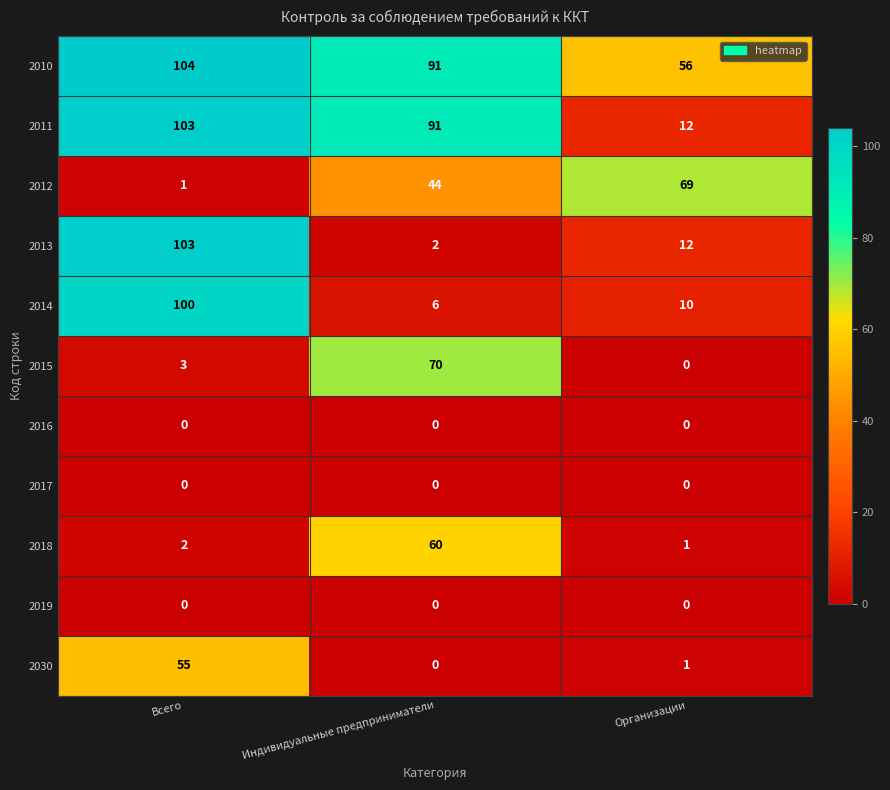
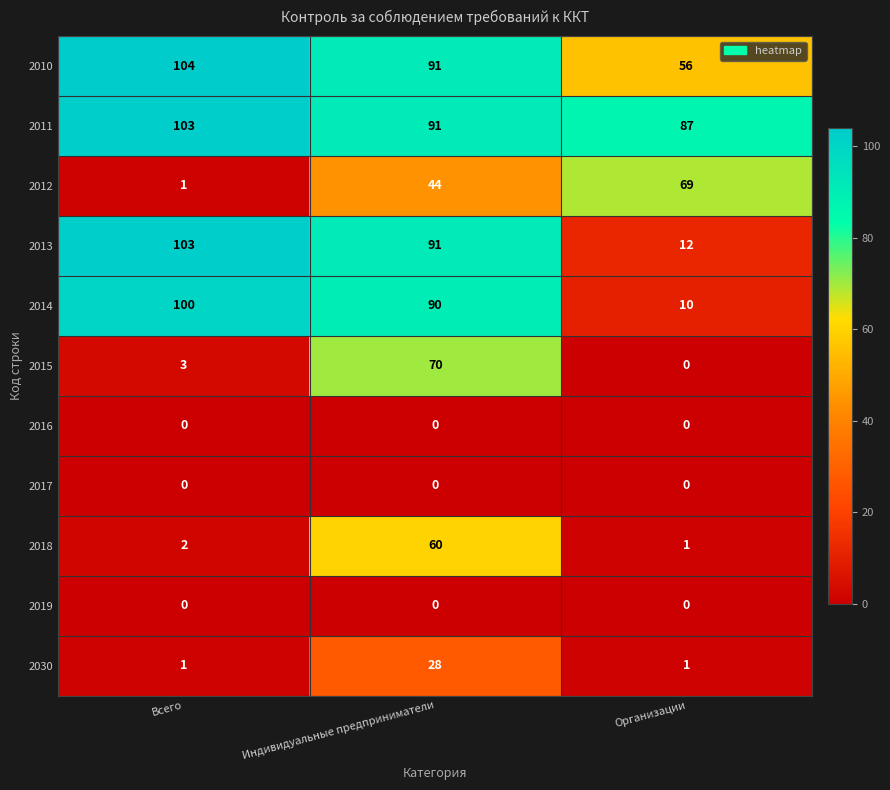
2011, Организации: 12 -> 87
2013, Индивидуальные предприниматели: 2 -> 91
2014, Индивидуальные предприниматели: 6 -> 90
2030, Всего: 55 -> 1
2030, Индивидуальные предприниматели: 0 -> 28
